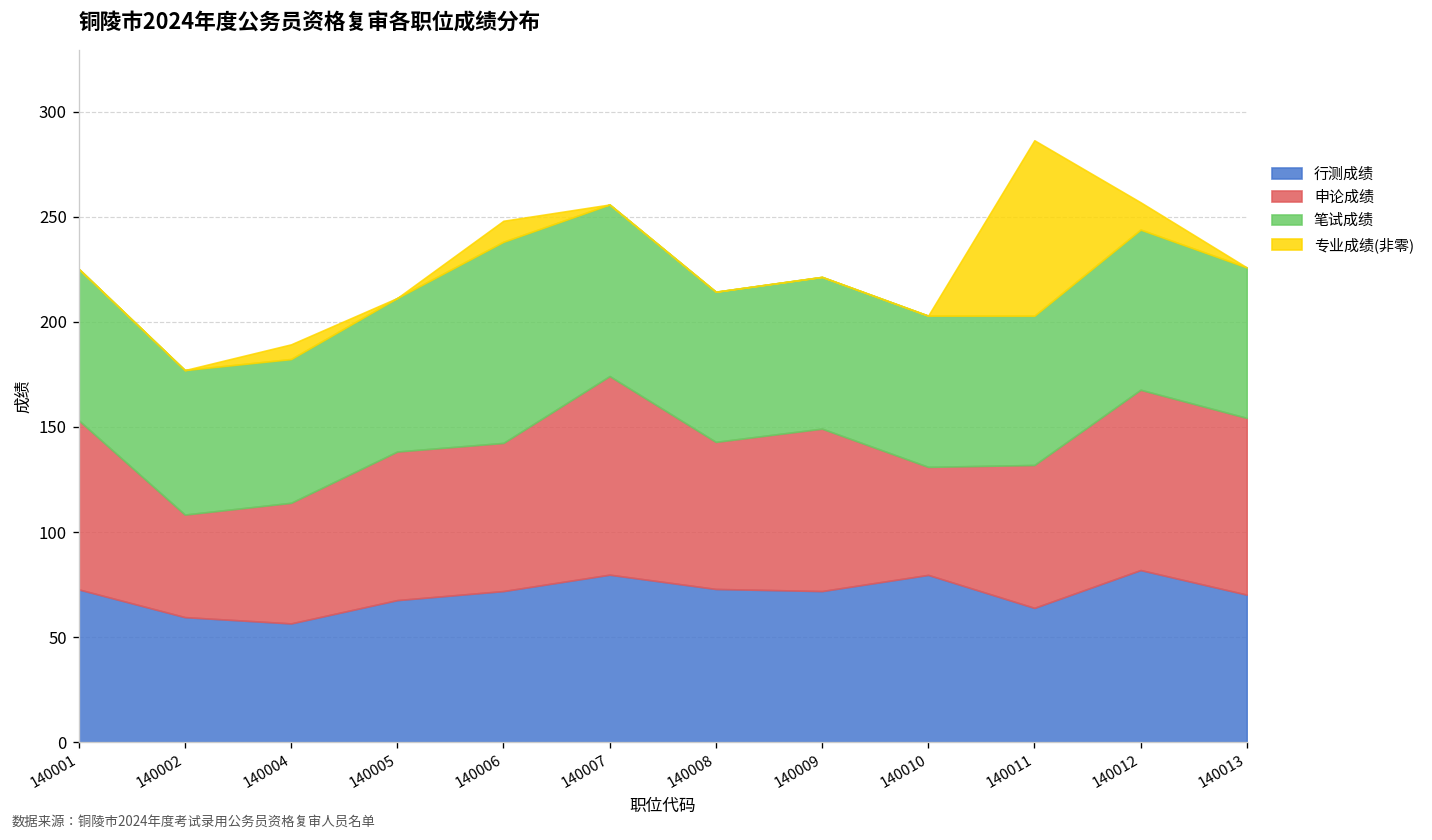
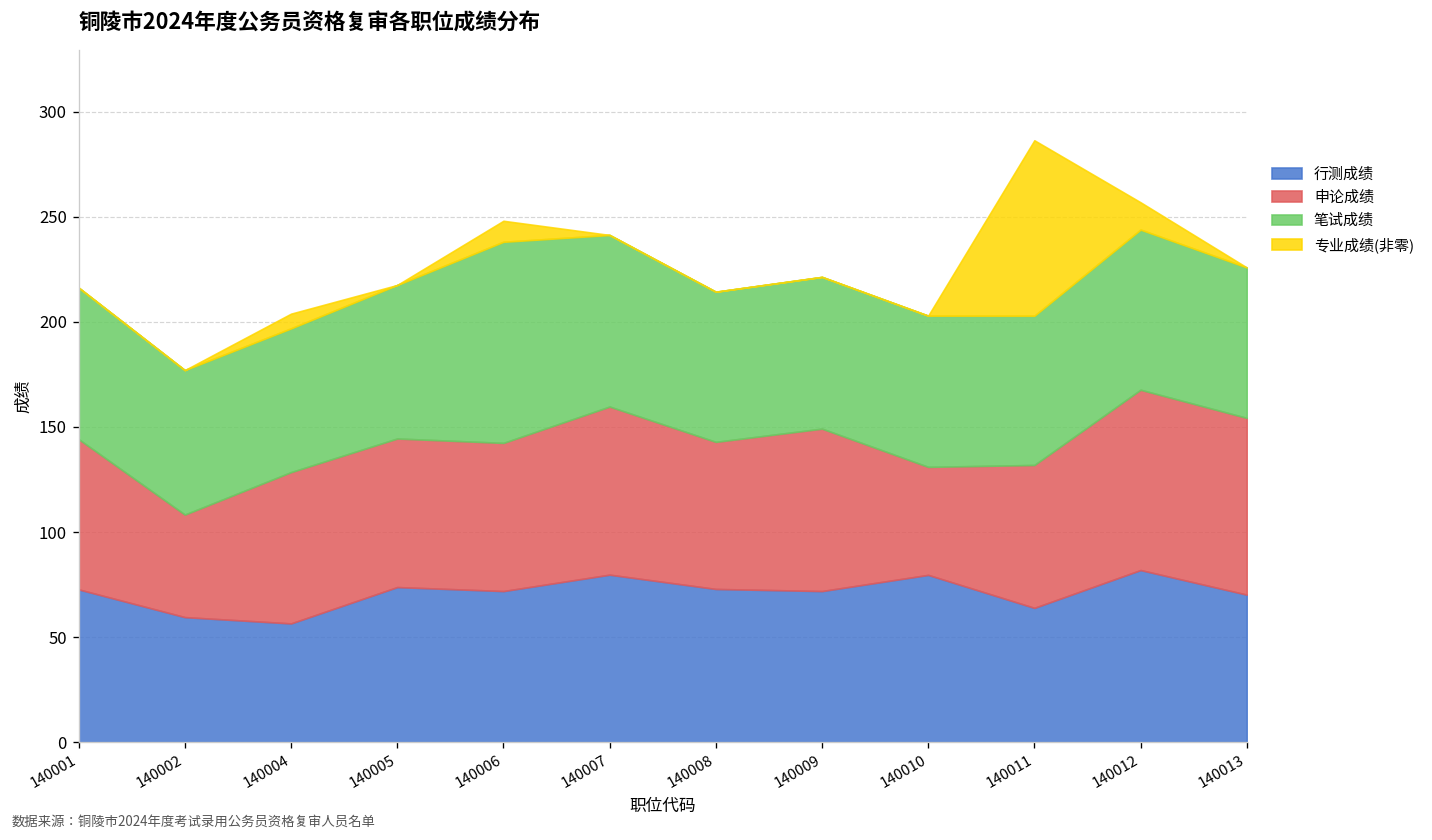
申论成绩, 140001: 80 -> 71
申论成绩, 140004: 57 -> 72
行测成绩, 140005: 68 -> 74
申论成绩, 140007: 94 -> 80
